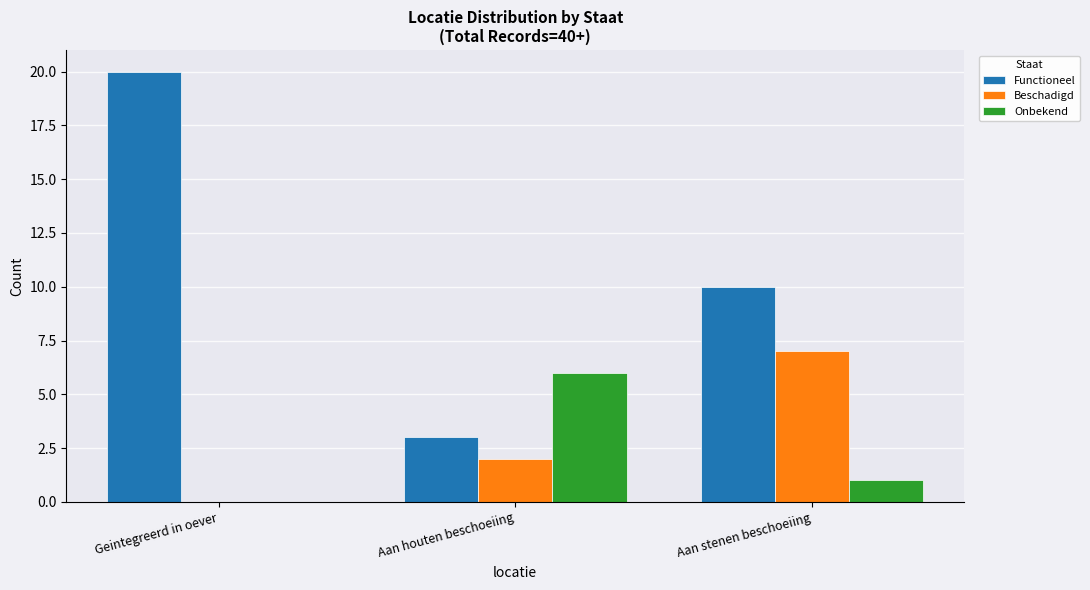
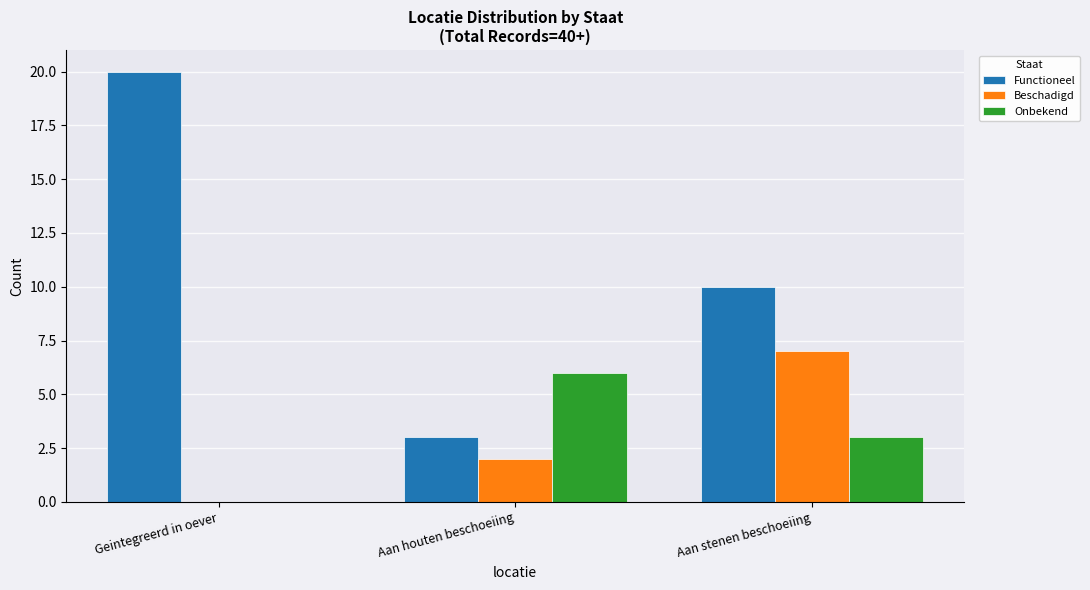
Onbekend, Aan stenen beschoeiing: 1 -> 3
